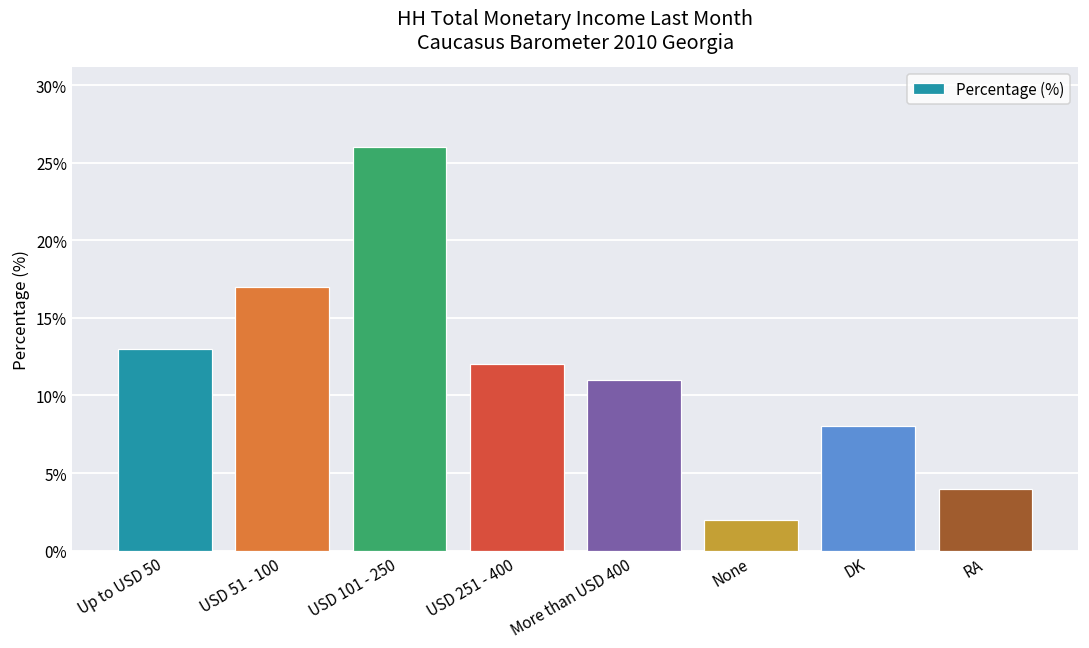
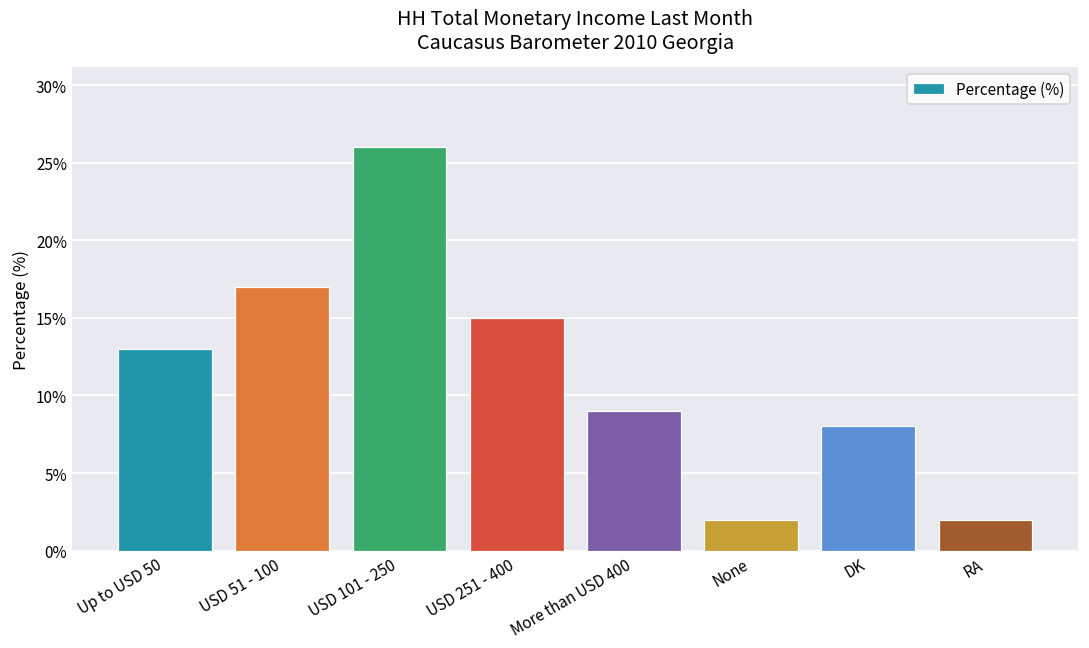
USD 251 - 400: 12% -> 15%
More than USD 400: 11% -> 9%
RA: 4% -> 2%
